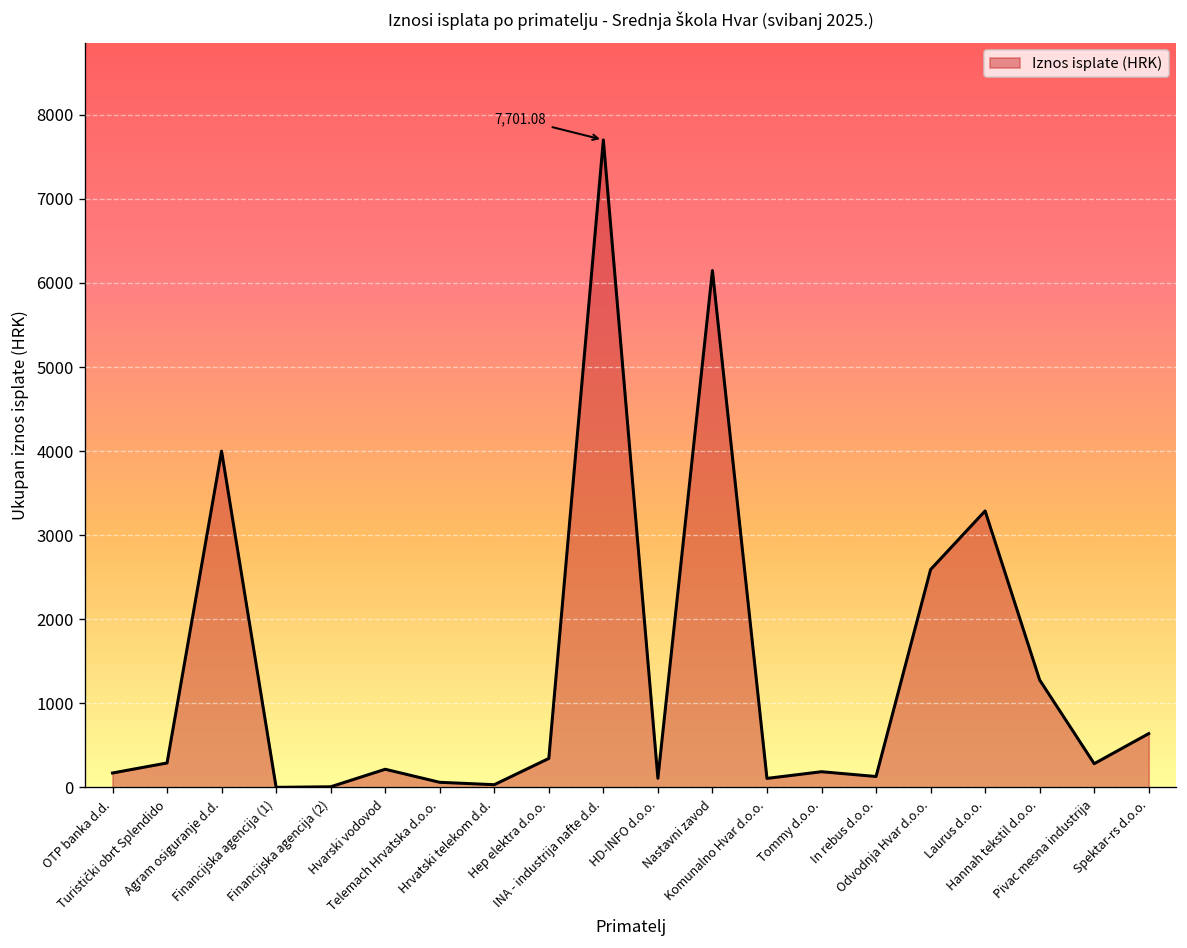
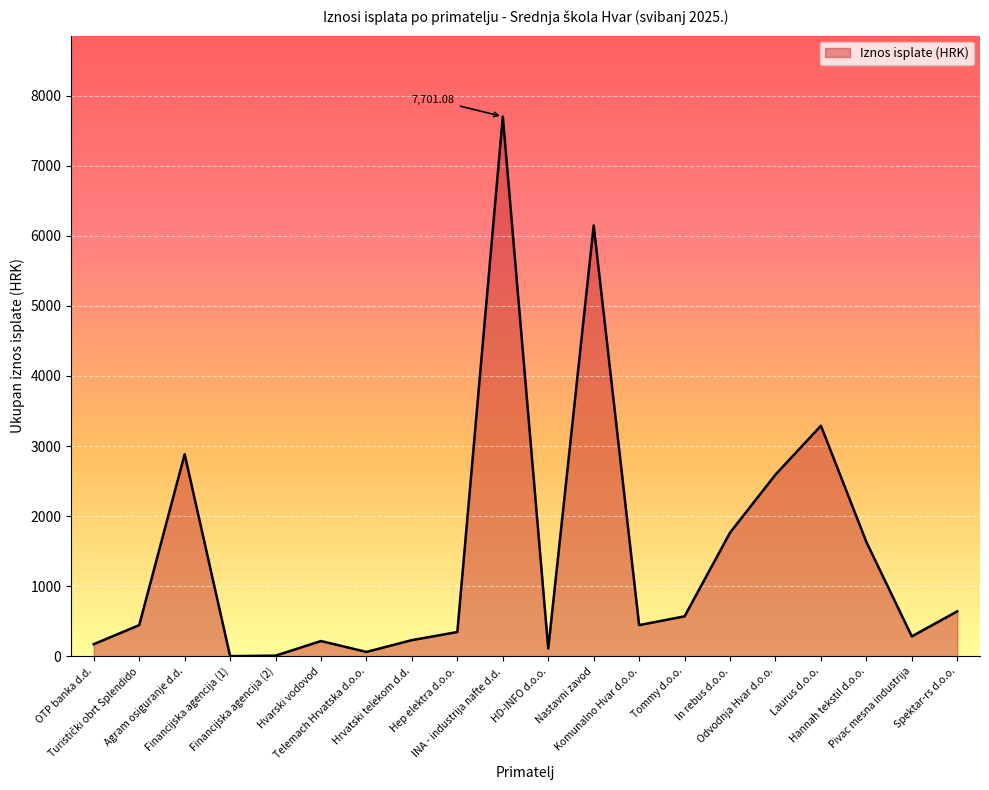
Turistički obrt Splendido: 300 -> 400
Agram osiguranje d.d.: 4000 -> 2900
Hrvatski telekom d.d.: 0 -> 200
Komunalno Hvar d.o.o.: 100 -> 400
Tommy d.o.o.: 200 -> 600
In rebus d.o.o.: 100 -> 1800
Hannah tekstil d.o.o.: 1300 -> 1600
